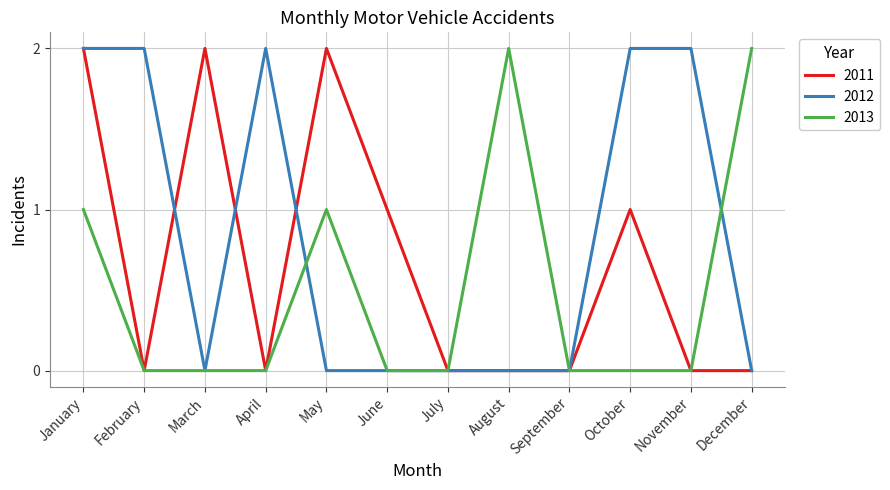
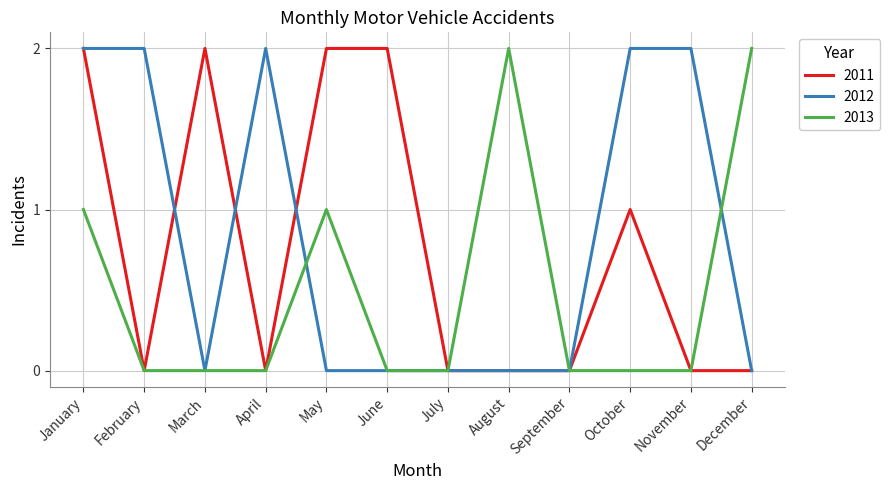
2011, June: 1 -> 2
